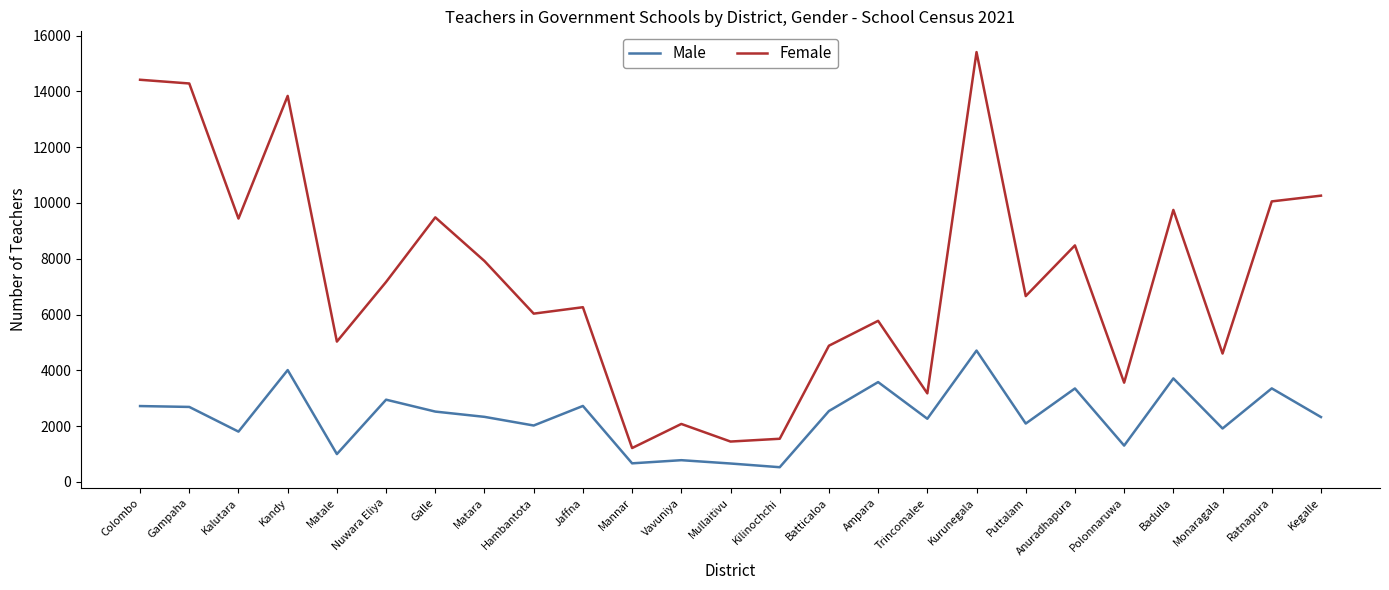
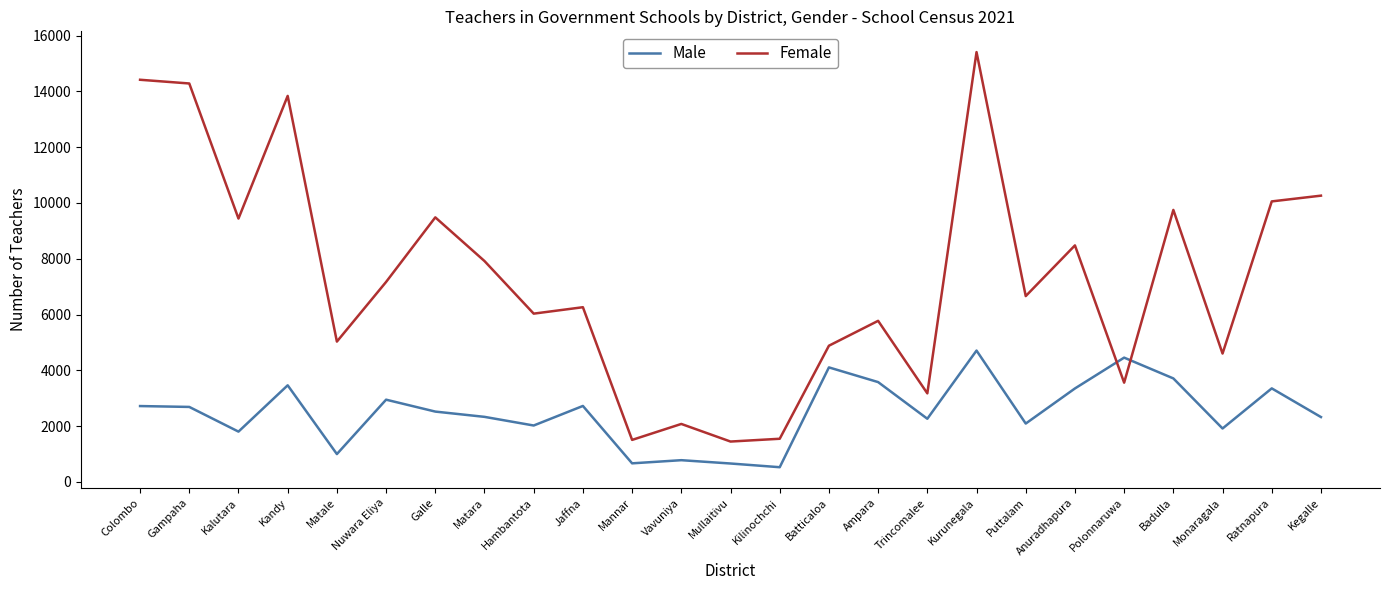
Male, Kandy: 4000 -> 3500
Female, Mannar: 1200 -> 1500
Male, Batticaloa: 2500 -> 4100
Male, Polonnaruwa: 1300 -> 4500
